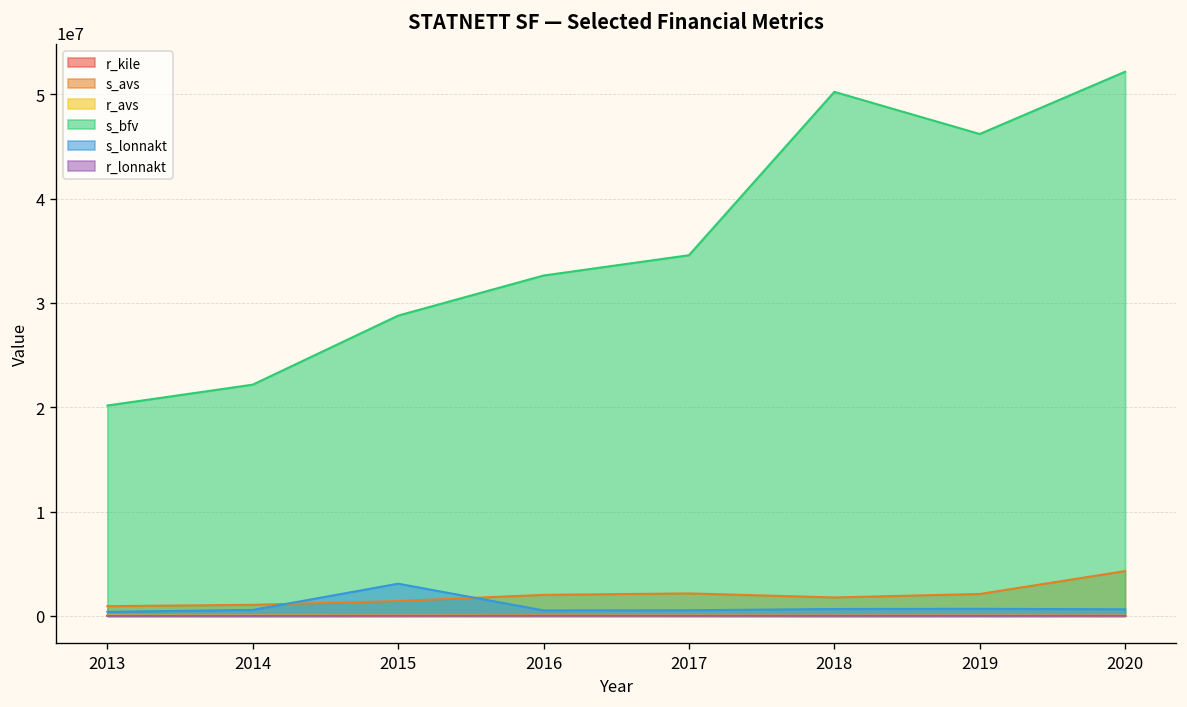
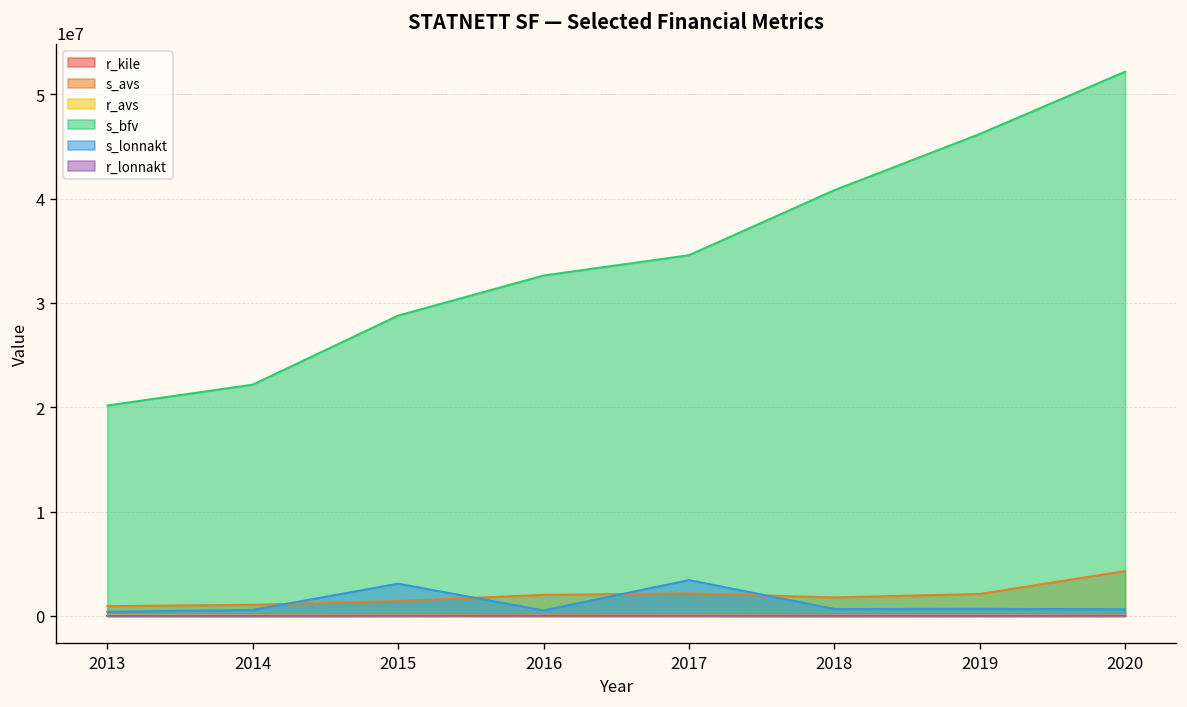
s_lonnakt, 2017: 1000000 -> 3000000
s_bfv, 2018: 50000000 -> 41000000
